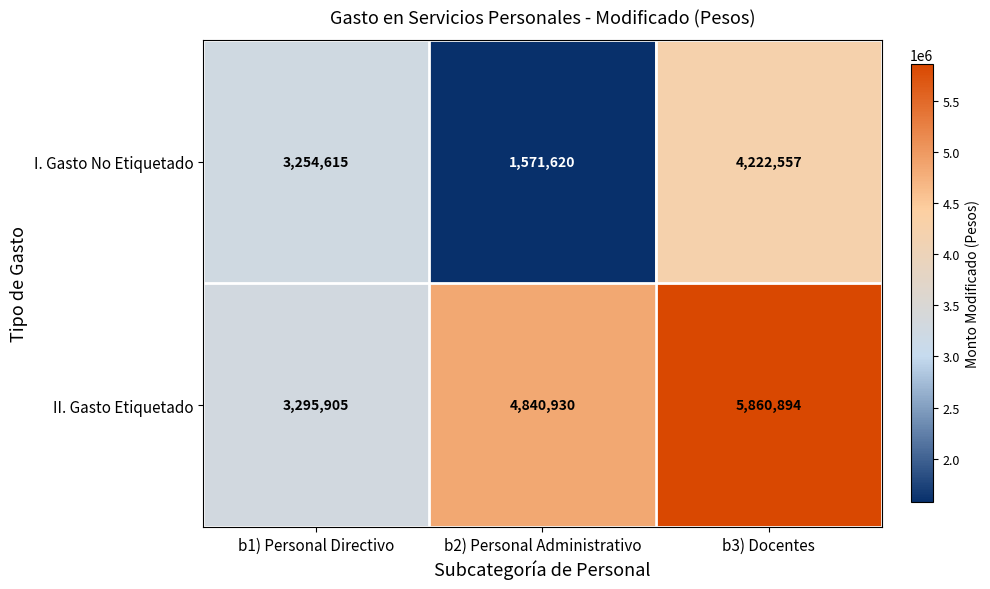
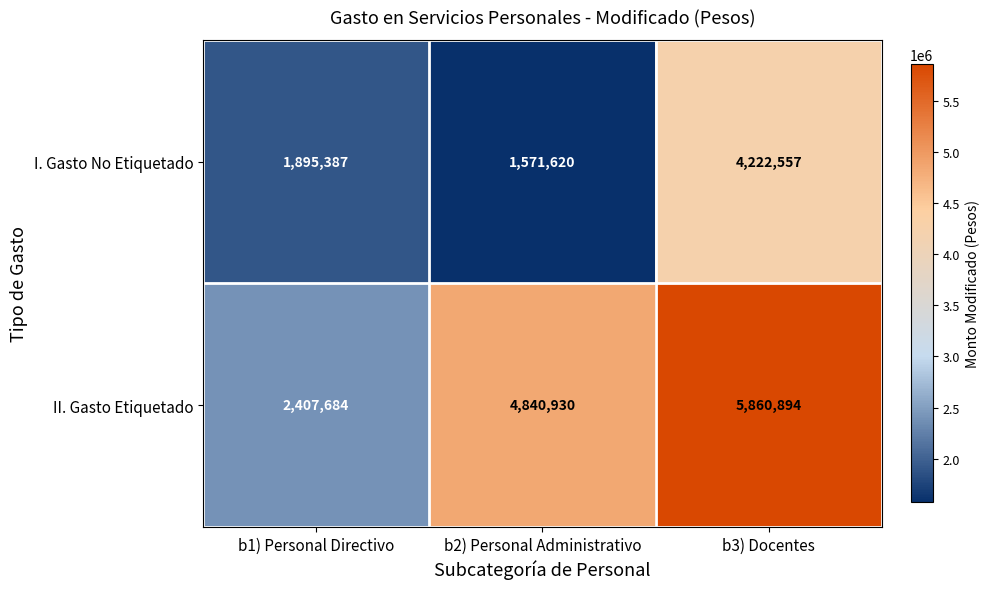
I. Gasto No Etiquetado, b1) Personal Directivo: 3,254,615 -> 1,895,387
II. Gasto Etiquetado, b1) Personal Directivo: 3,295,905 -> 2,407,684
